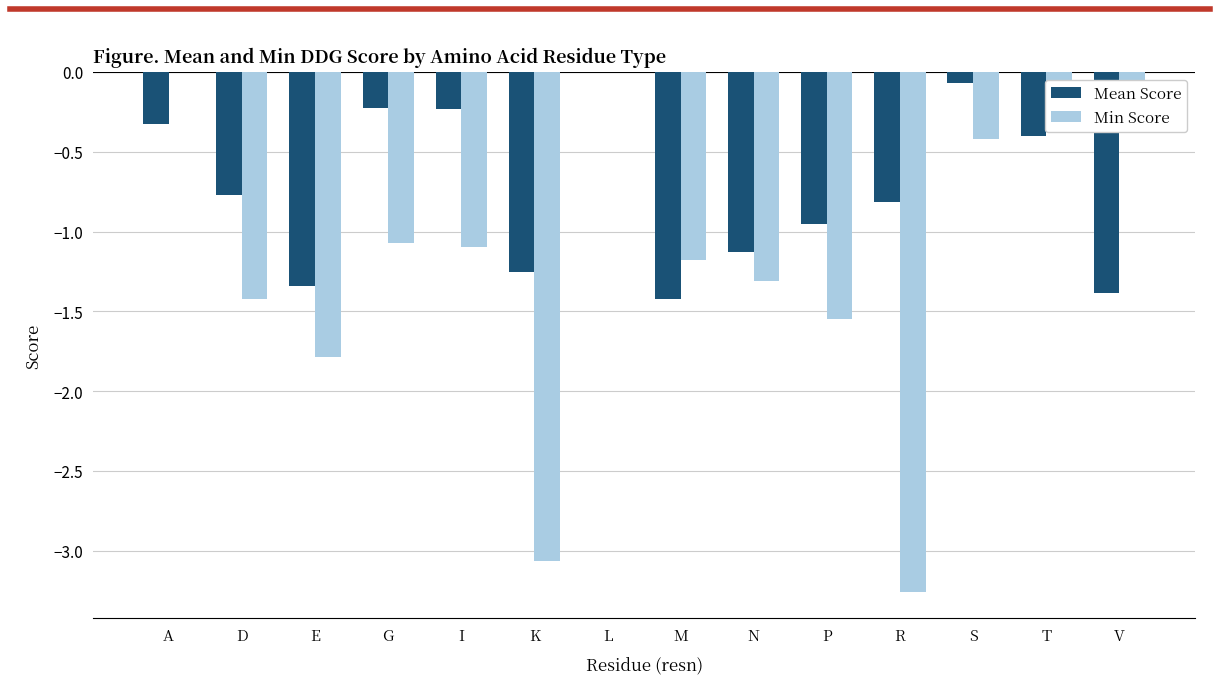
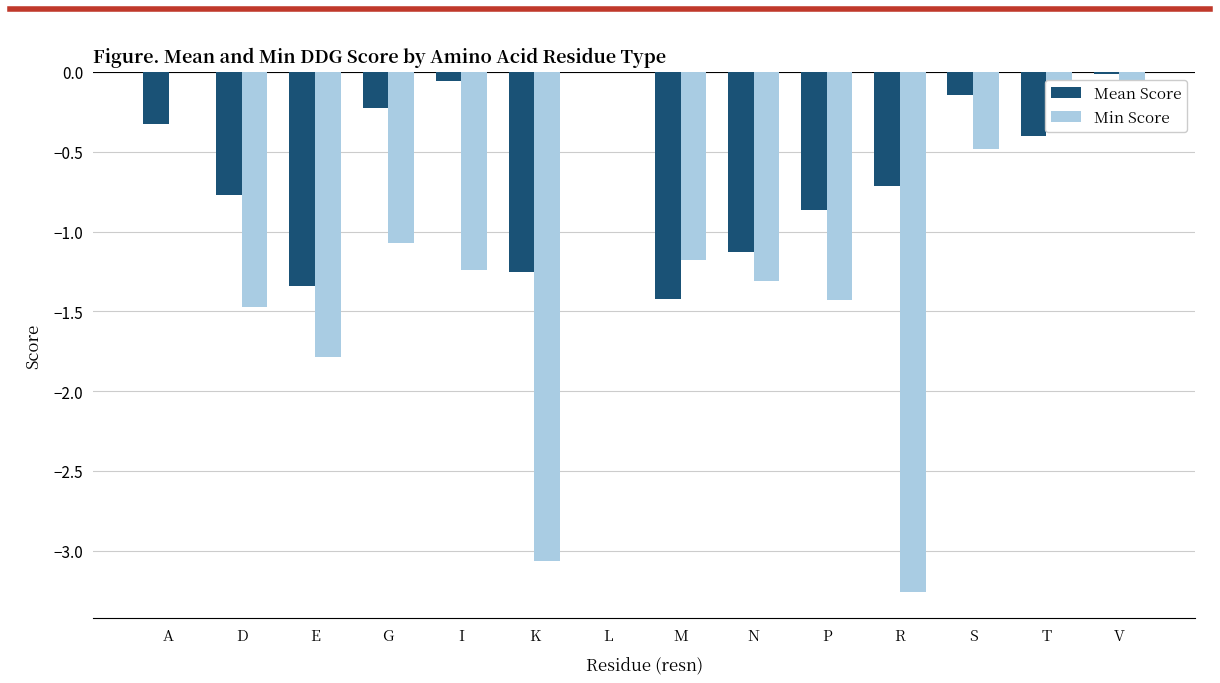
Min Score, D: -1.42 -> -1.48
Mean Score, I: -0.23 -> -0.06
Min Score, I: -1.10 -> -1.24
Mean Score, P: -0.96 -> -0.87
Min Score, P: -1.55 -> -1.43
Mean Score, R: -0.82 -> -0.72
Mean Score, S: -0.07 -> -0.14
Min Score, S: -0.42 -> -0.48
Mean Score, V: -1.38 -> -0.02
